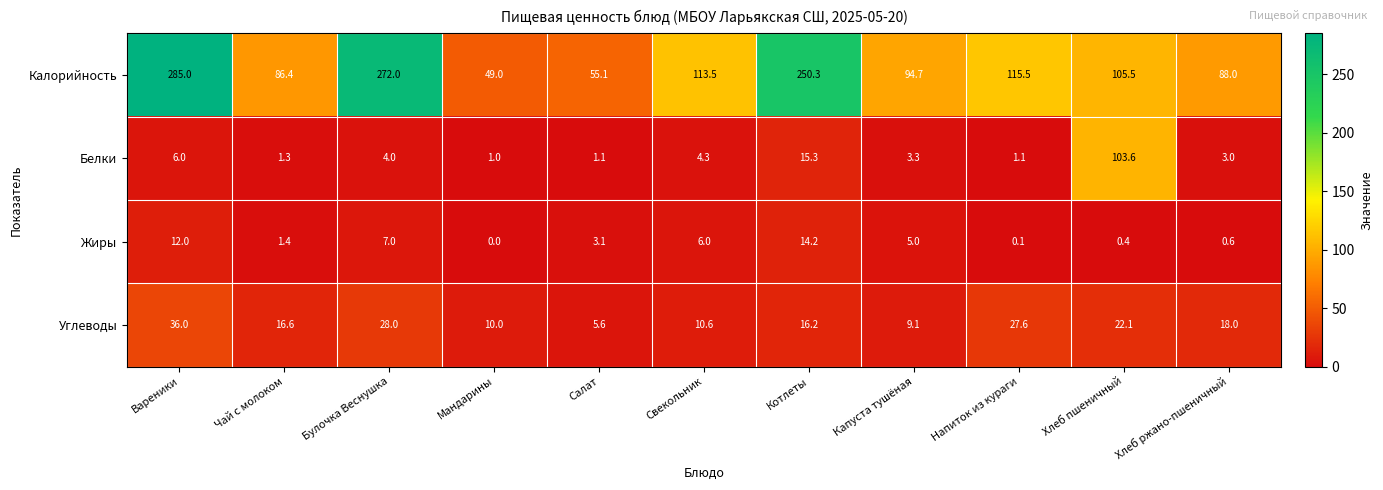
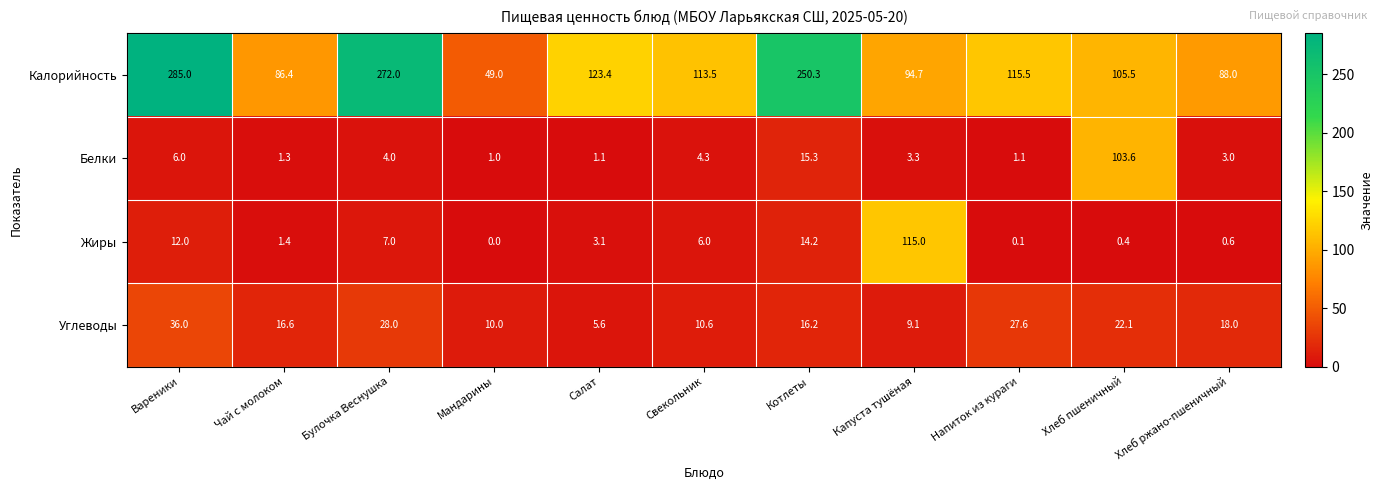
Калорийность, Салат: 55.1 -> 123.4
Жиры, Капуста тушёная: 5.0 -> 115.0
